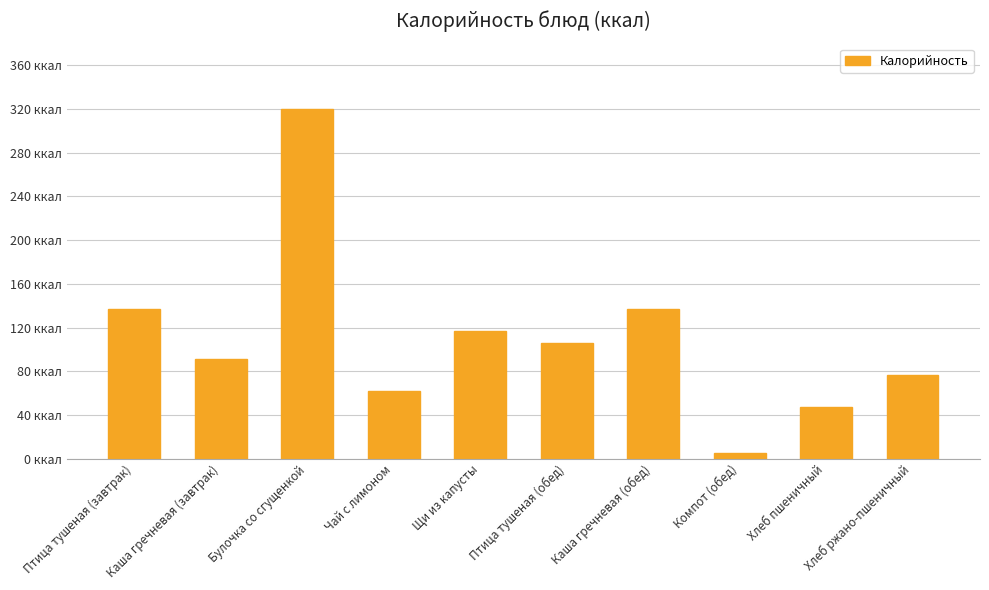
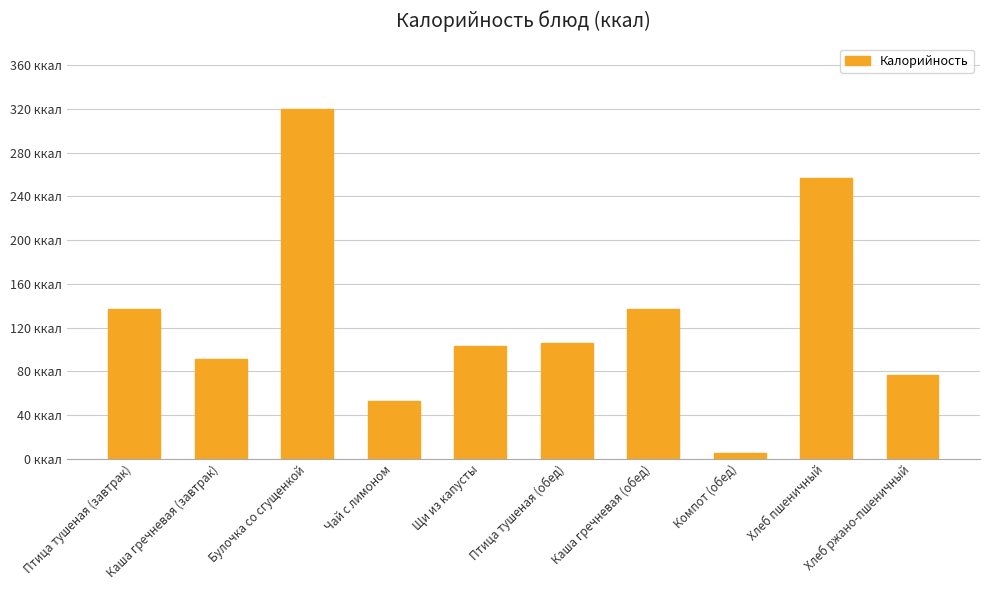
Чай с лимоном: 62 ккал -> 53 ккал
Щи из капусты: 117 ккал -> 103 ккал
Хлеб пшеничный: 47 ккал -> 257 ккал
